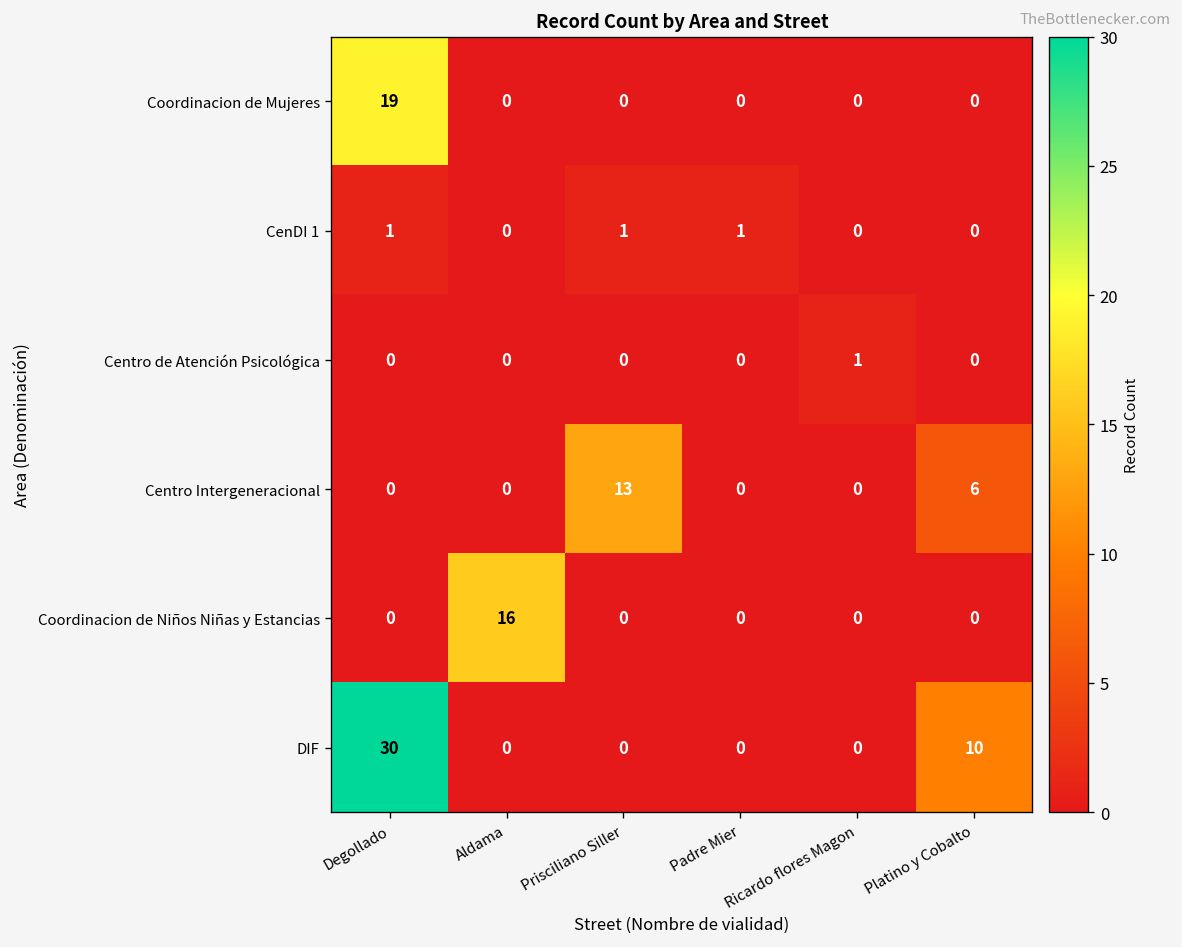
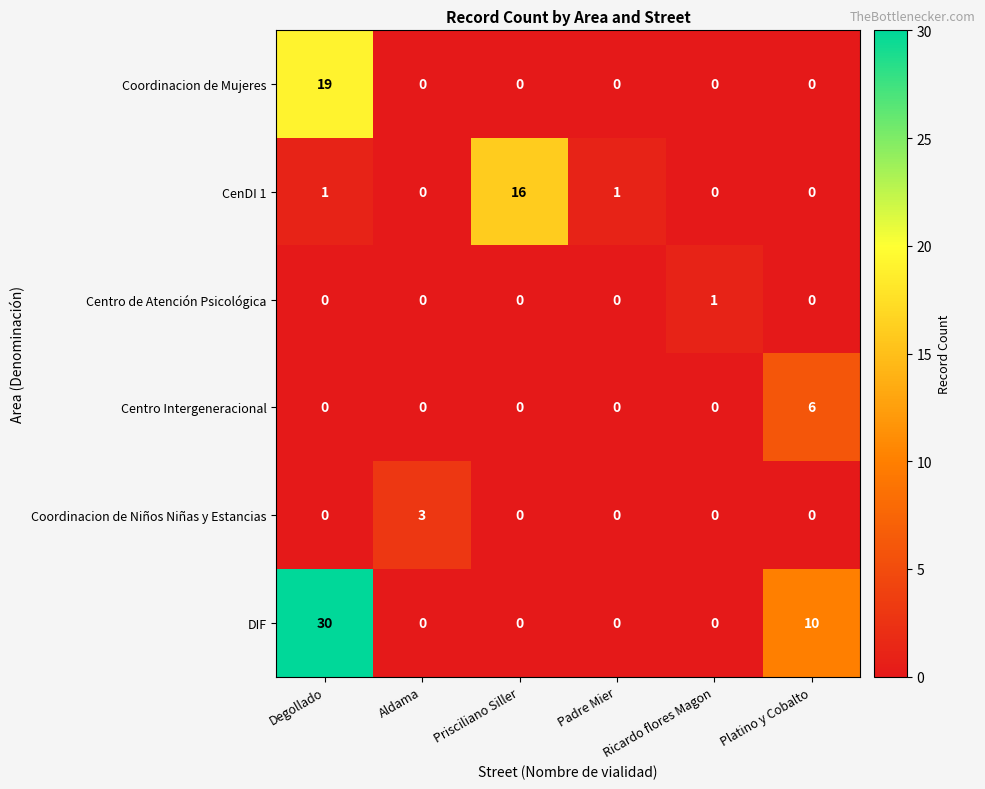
CenDI 1, Prisciliano Siller: 1 -> 16
Centro Intergeneracional, Prisciliano Siller: 13 -> 0
Coordinacion de Niños Niñas y Estancias, Aldama: 16 -> 3
